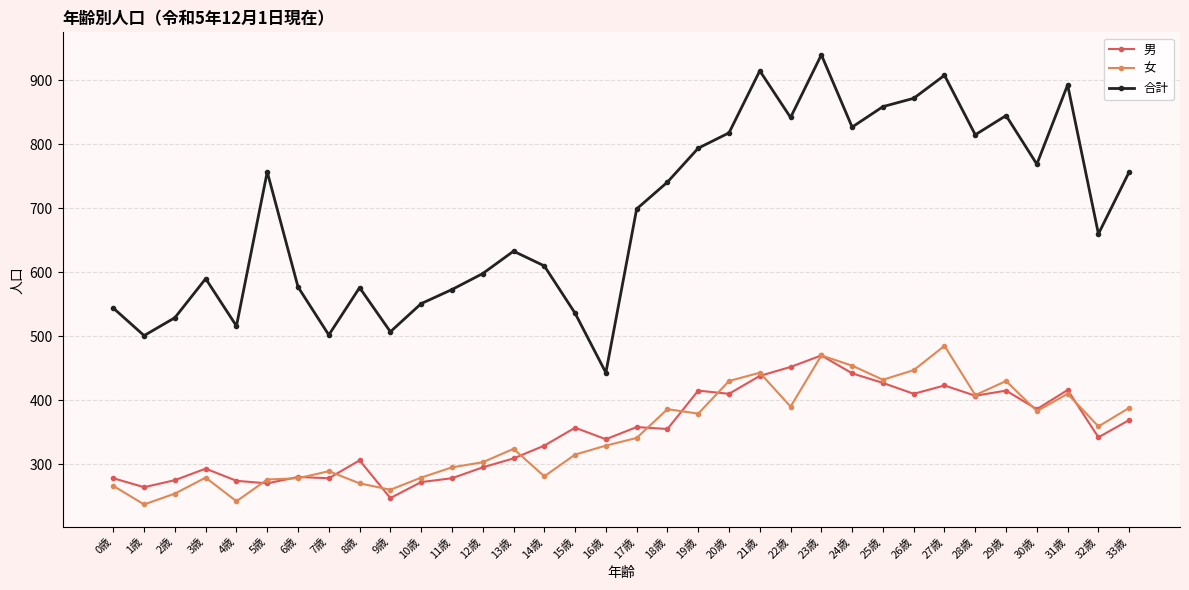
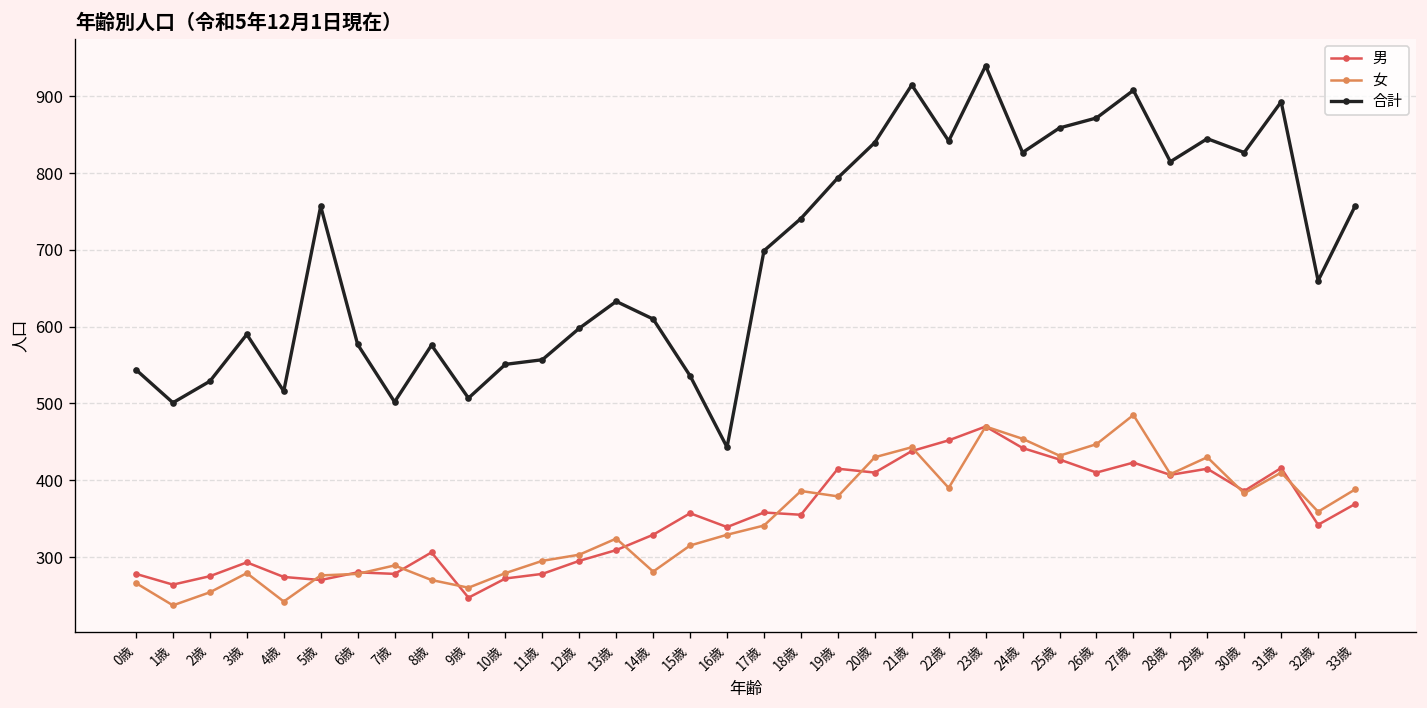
合計, 11歳: 570 -> 560
合計, 20歳: 820 -> 840
合計, 30歳: 770 -> 830
